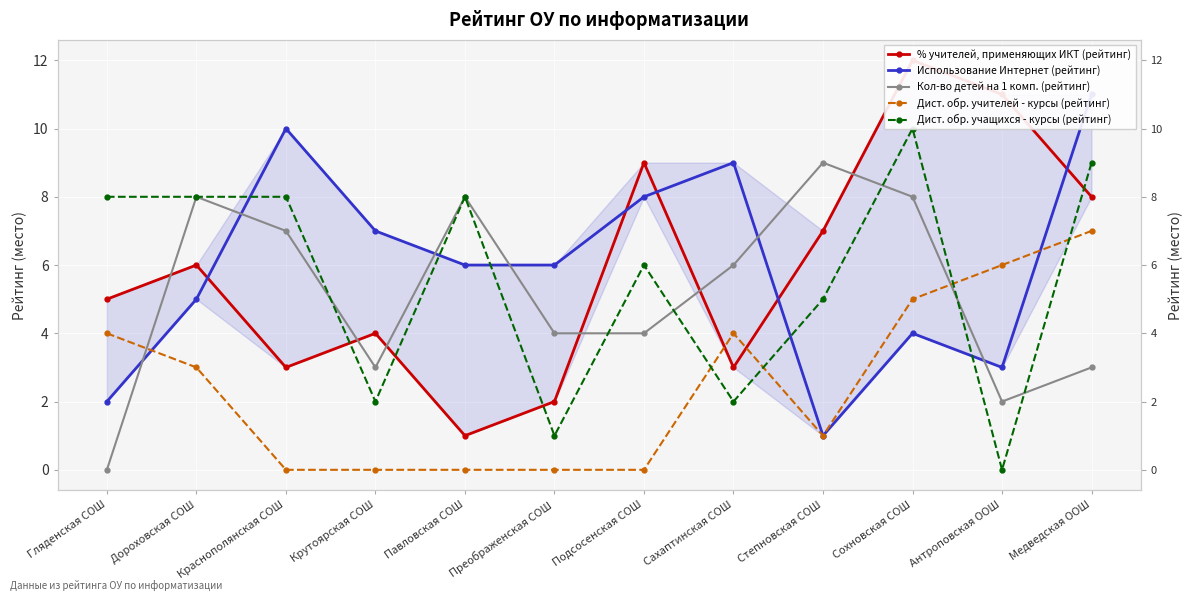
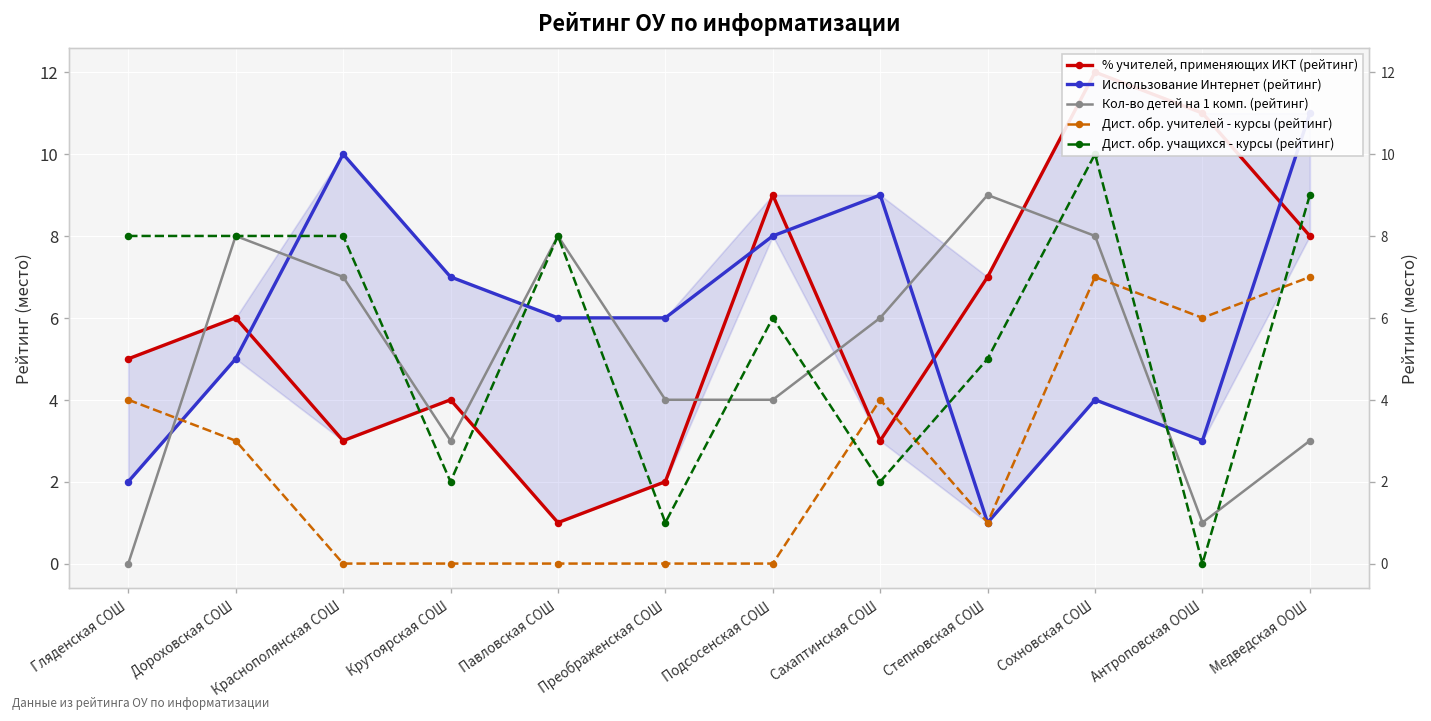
Дист. обр. учителей - курсы (рейтинг), Сохновская СОШ: 5 -> 7
Кол-во детей на 1 комп. (рейтинг), Антроповская ООШ: 2 -> 1
